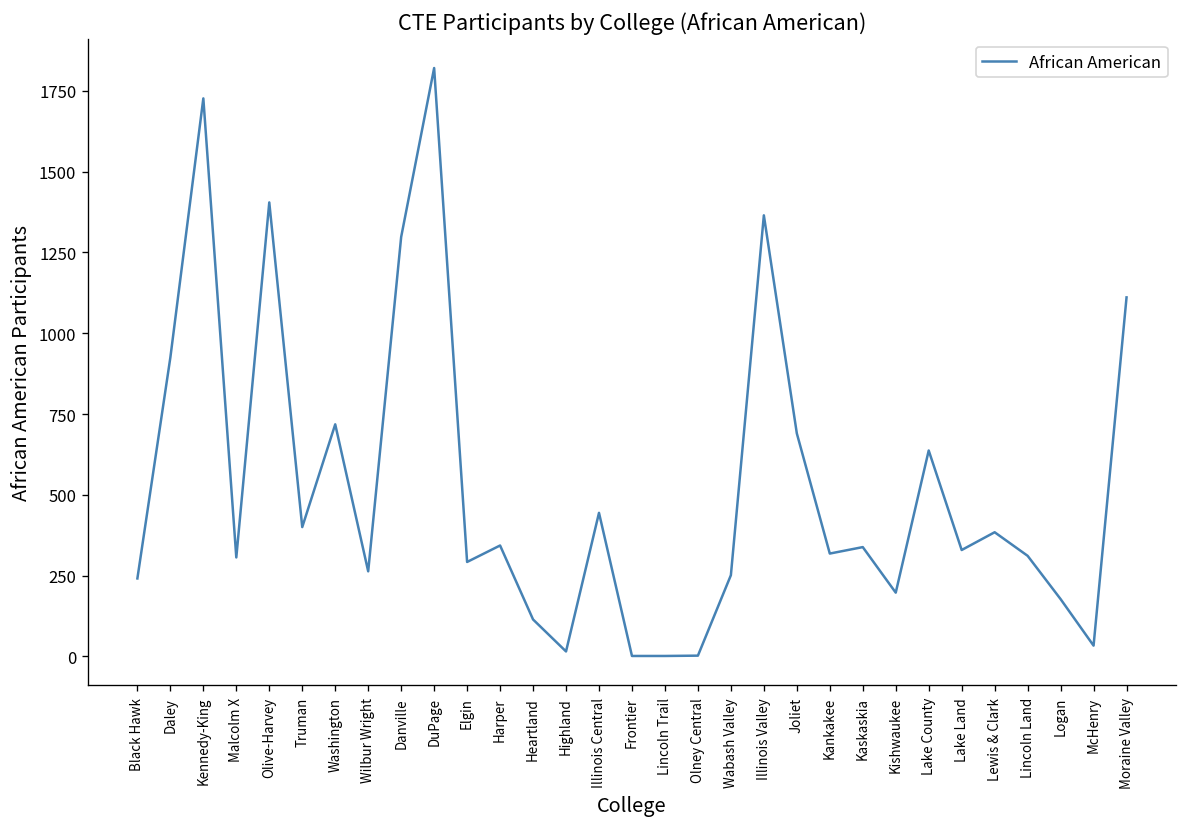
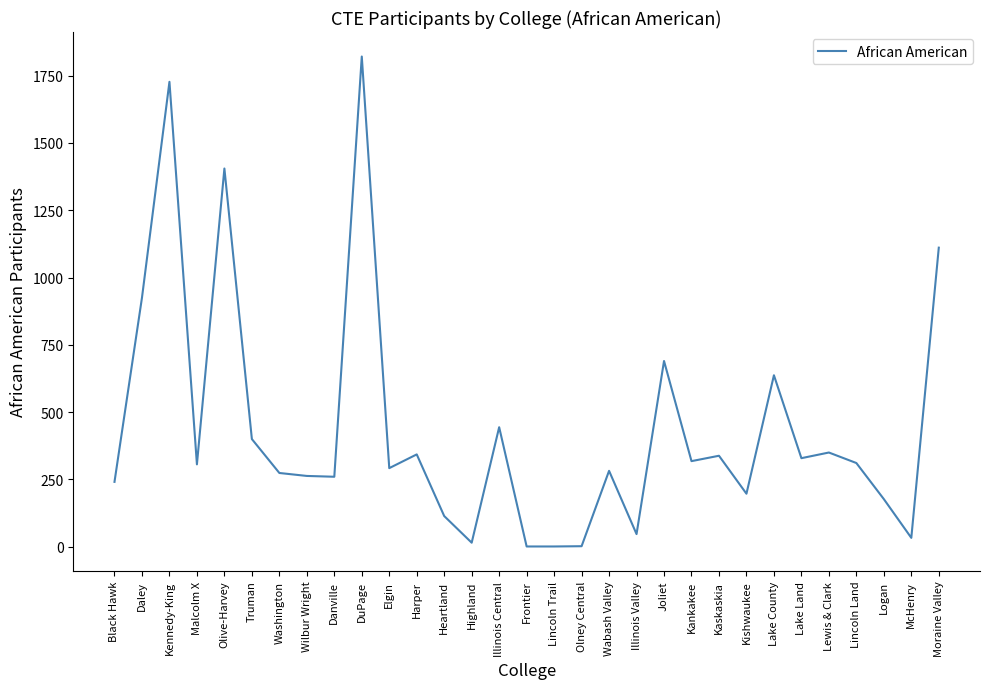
Washington: 720 -> 270
Danville: 1300 -> 260
Wabash Valley: 250 -> 280
Illinois Valley: 1370 -> 50
Lewis & Clark: 380 -> 350
